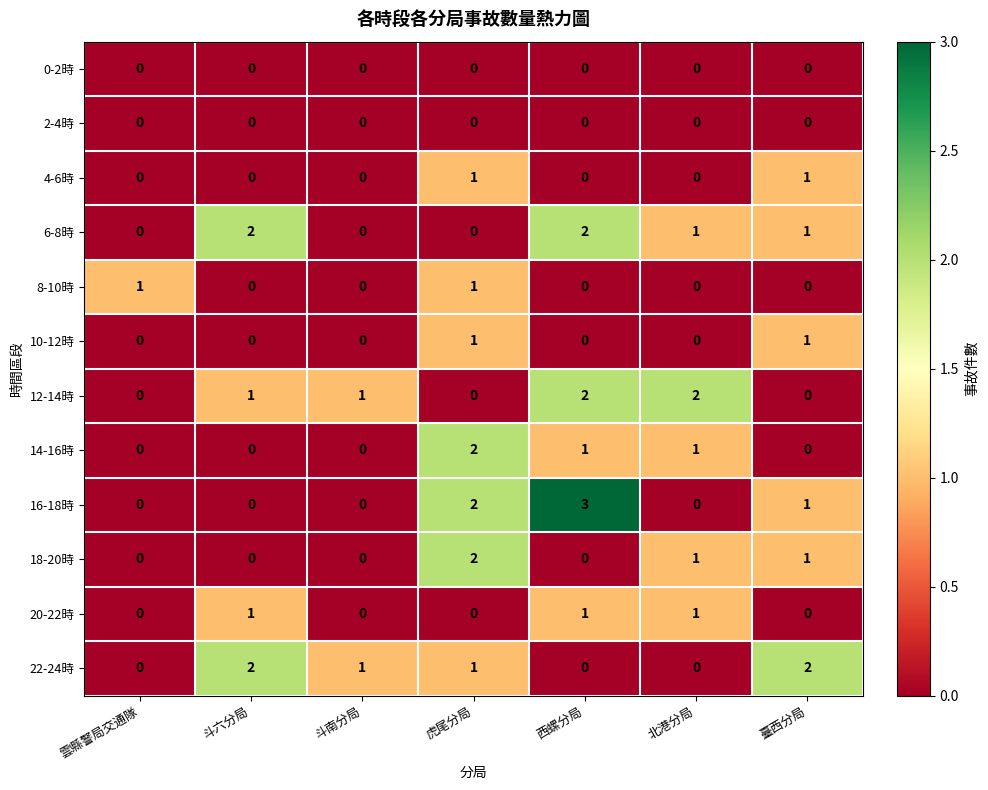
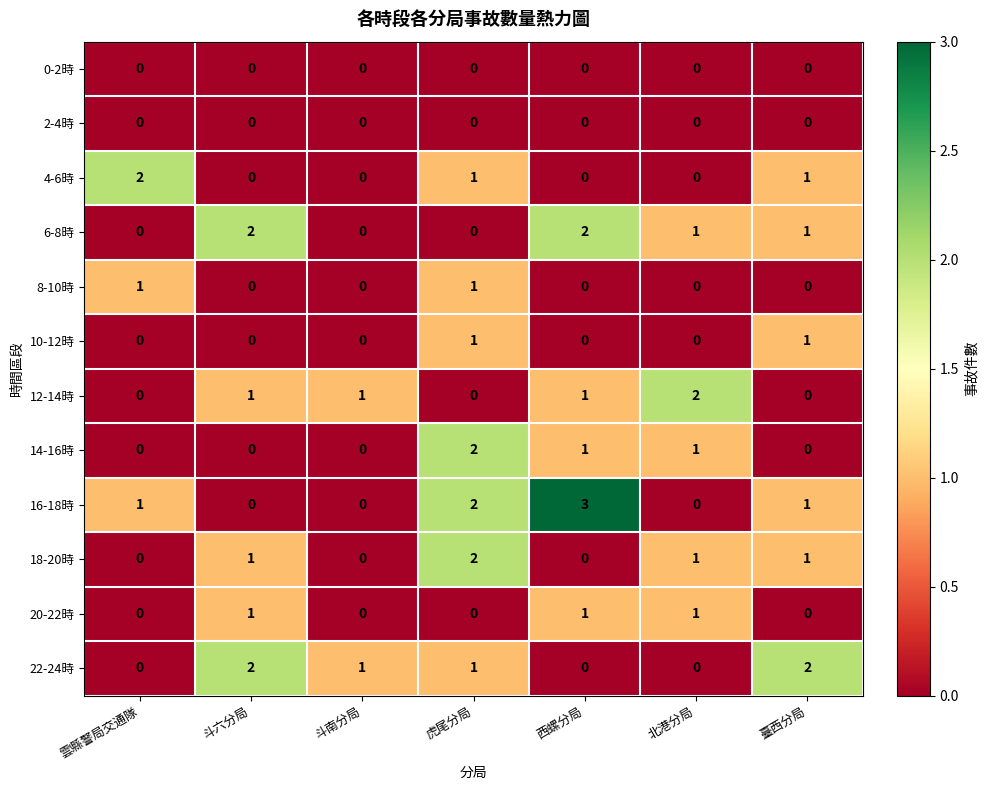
4-6時, 雲縣警局交通隊: 0 -> 2
12-14時, 西螺分局: 2 -> 1
16-18時, 雲縣警局交通隊: 0 -> 1
18-20時, 斗六分局: 0 -> 1
